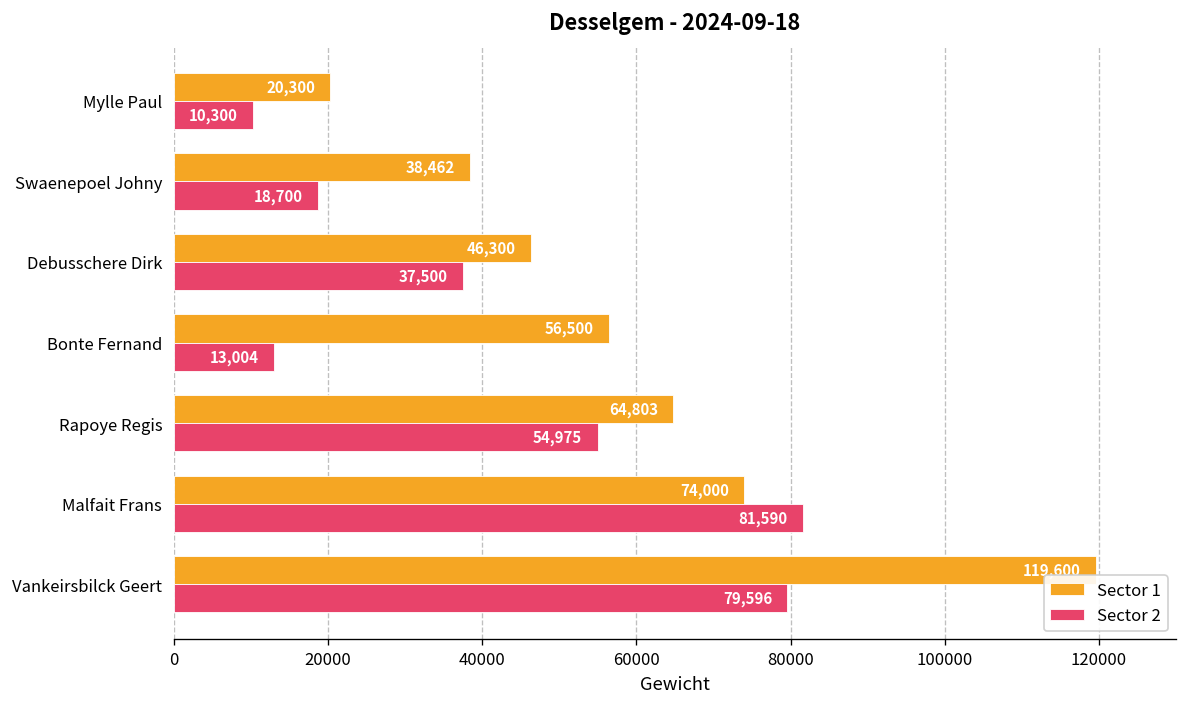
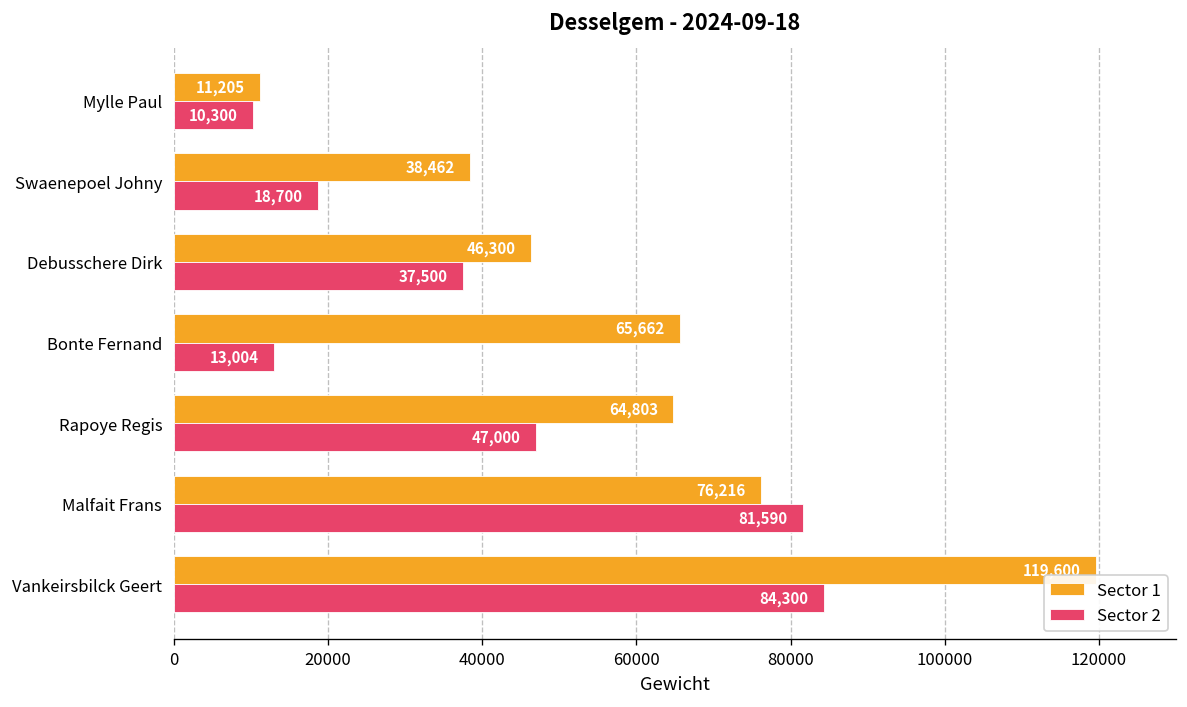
Sector 1, Mylle Paul: 20,300 -> 11,205
Sector 1, Bonte Fernand: 56,500 -> 65,662
Sector 2, Rapoye Regis: 54,975 -> 47,000
Sector 1, Malfait Frans: 74,000 -> 76,216
Sector 2, Vankeirsbilck Geert: 79,596 -> 84,300
